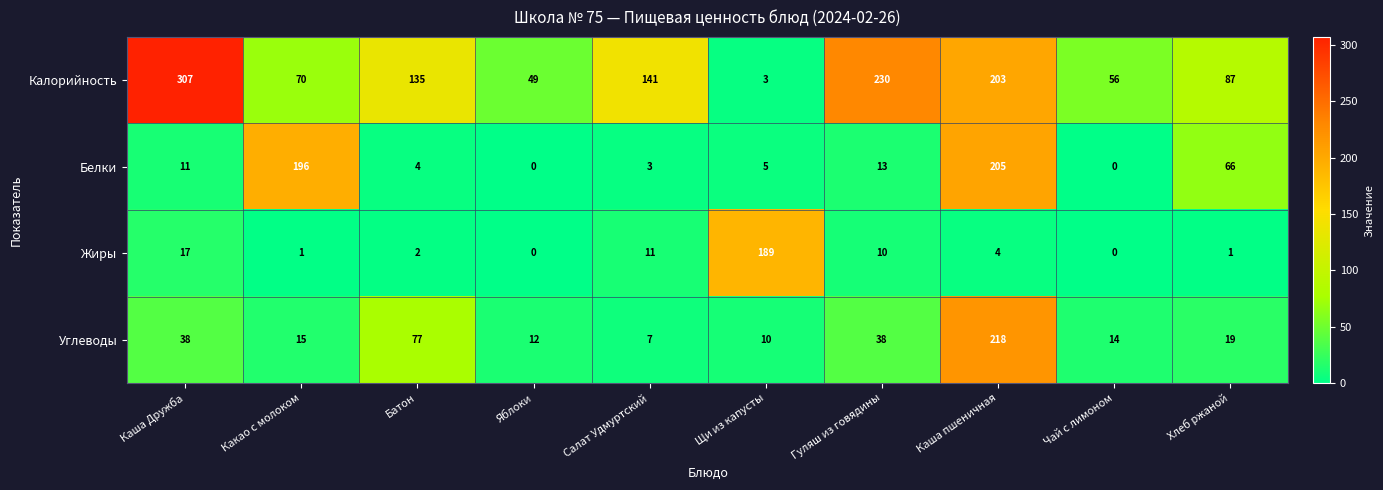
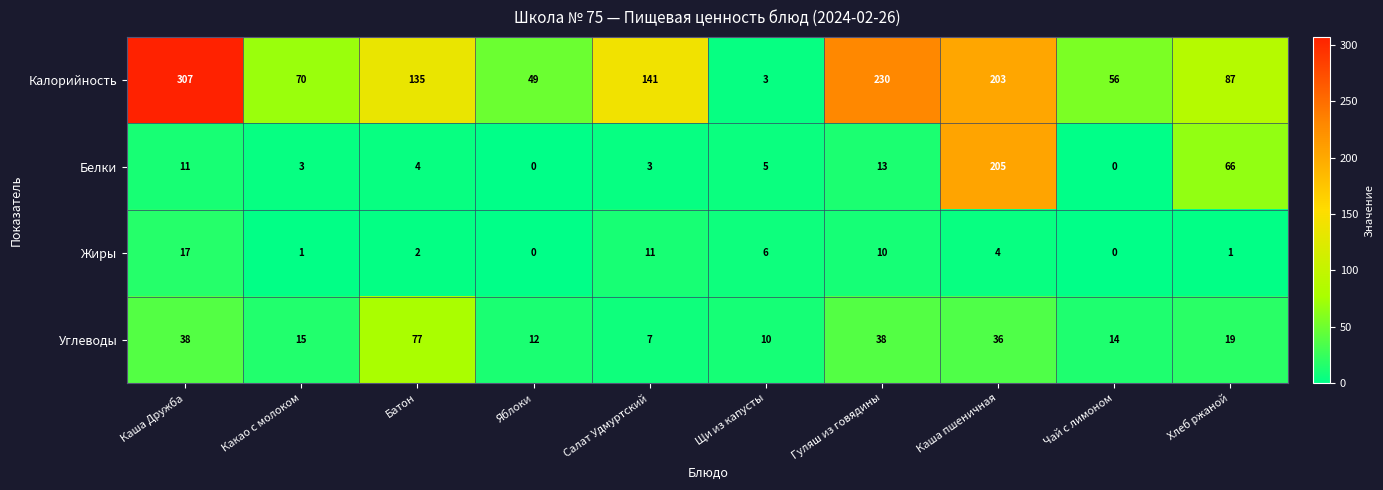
Белки, Какао с молоком: 196 -> 3
Жиры, Щи из капусты: 189 -> 6
Углеводы, Каша пшеничная: 218 -> 36
